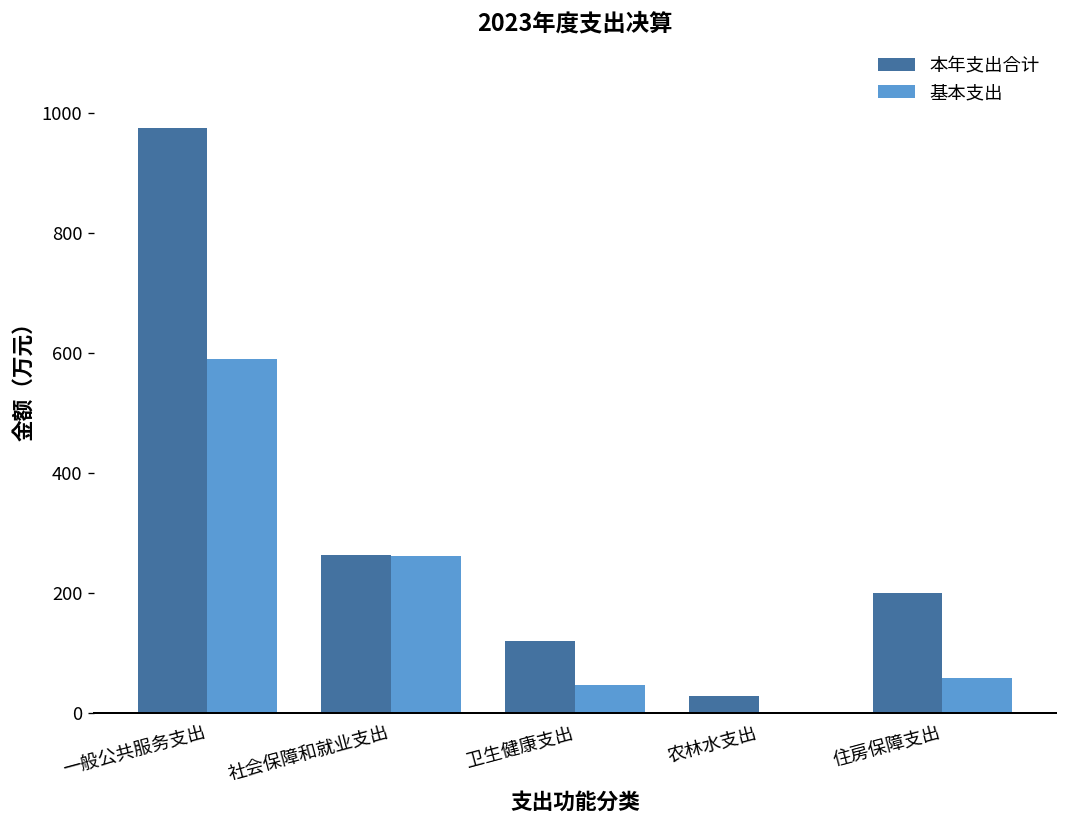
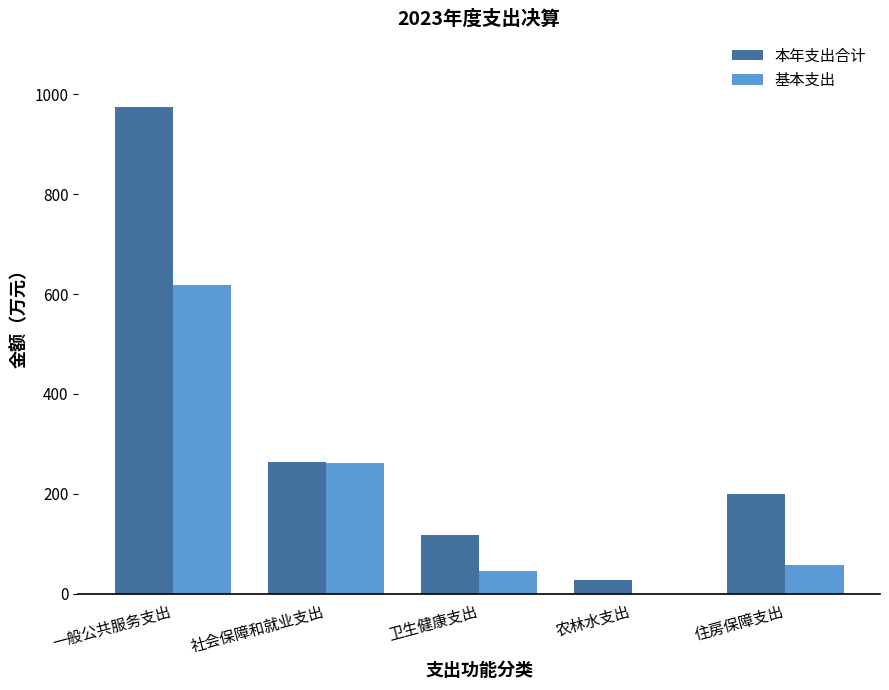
基本支出, 一般公共服务支出: 590 -> 620
